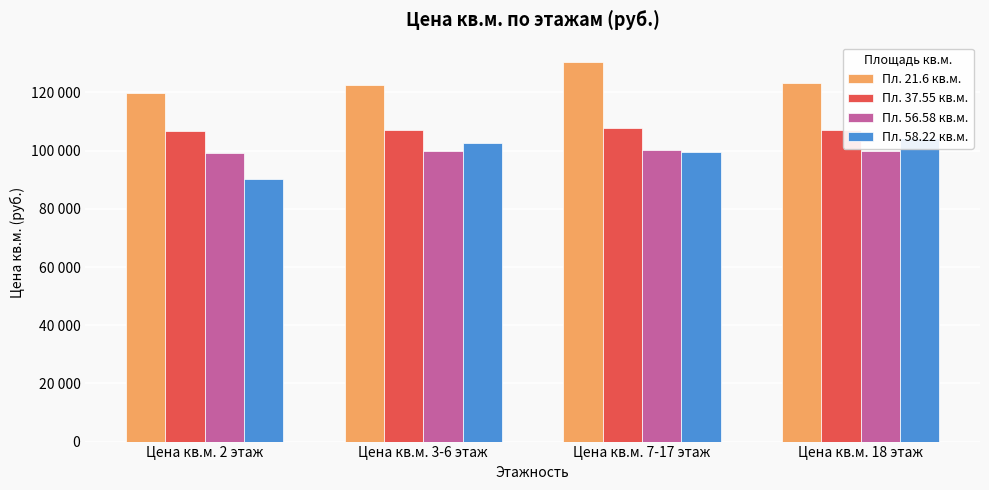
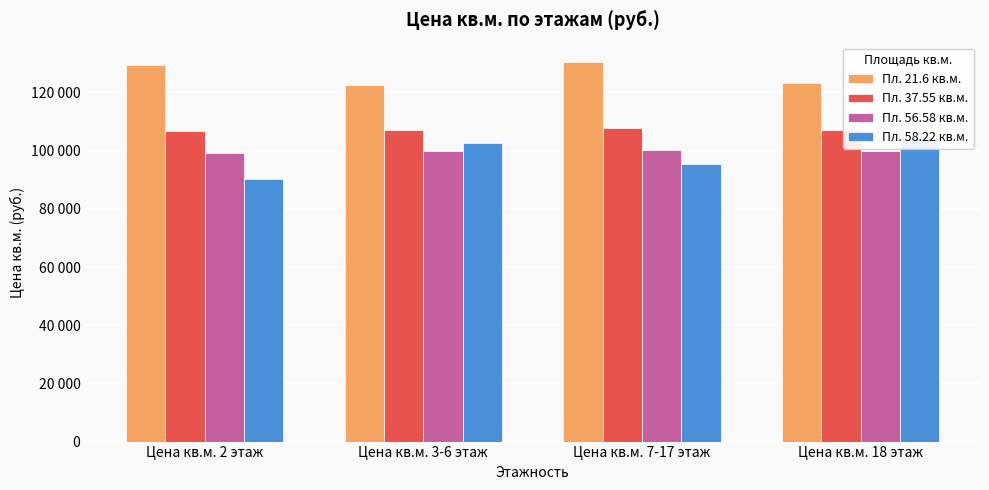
Пл. 21.6 кв.м., Цена кв.м. 2 этаж: 120000 -> 130000
Пл. 58.22 кв.м., Цена кв.м. 7-17 этаж: 100000 -> 95000
